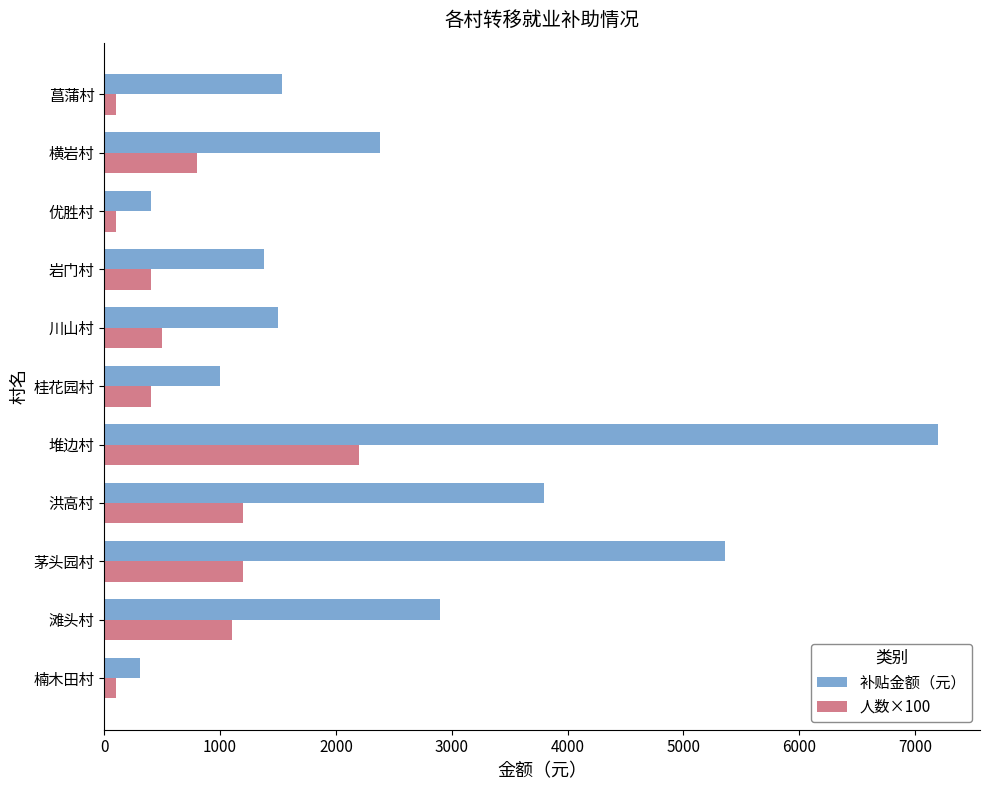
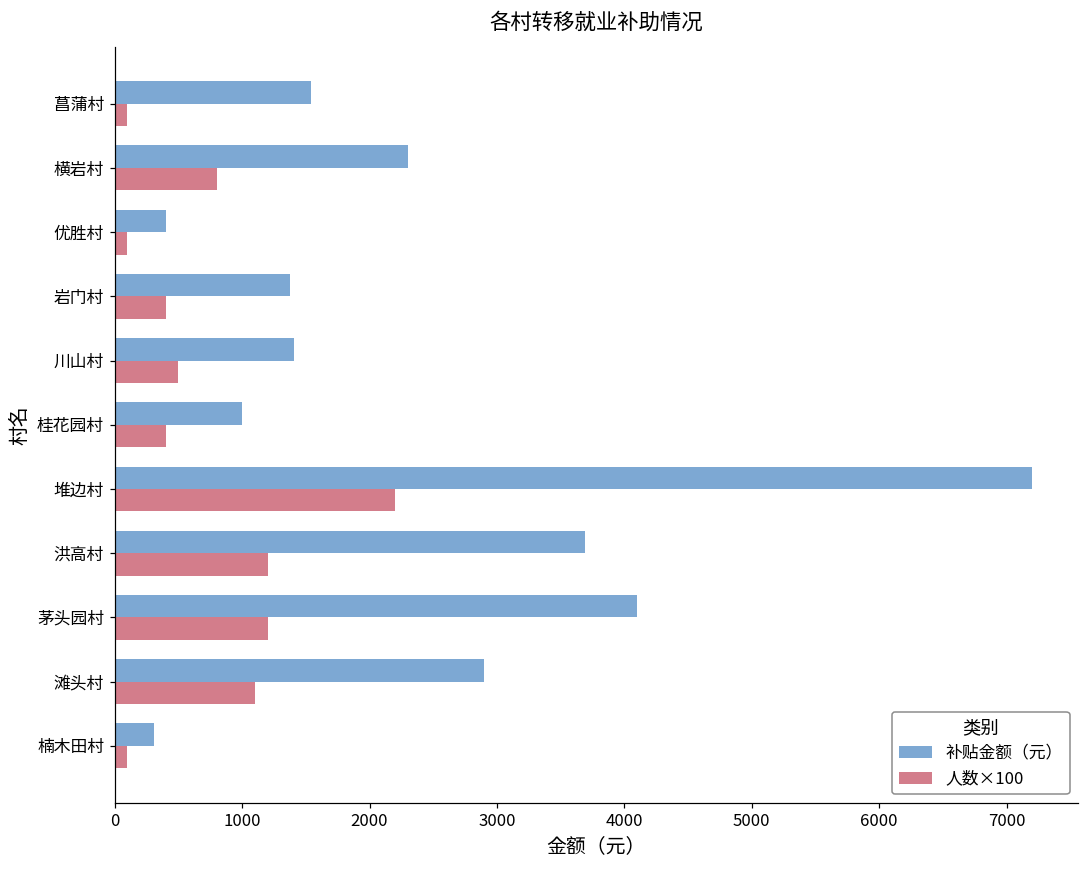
补贴金额（元）, 横岩村: 2380 -> 2300
补贴金额（元）, 川山村: 1500 -> 1410
补贴金额（元）, 洪高村: 3800 -> 3690
补贴金额（元）, 茅头园村: 5360 -> 4100
